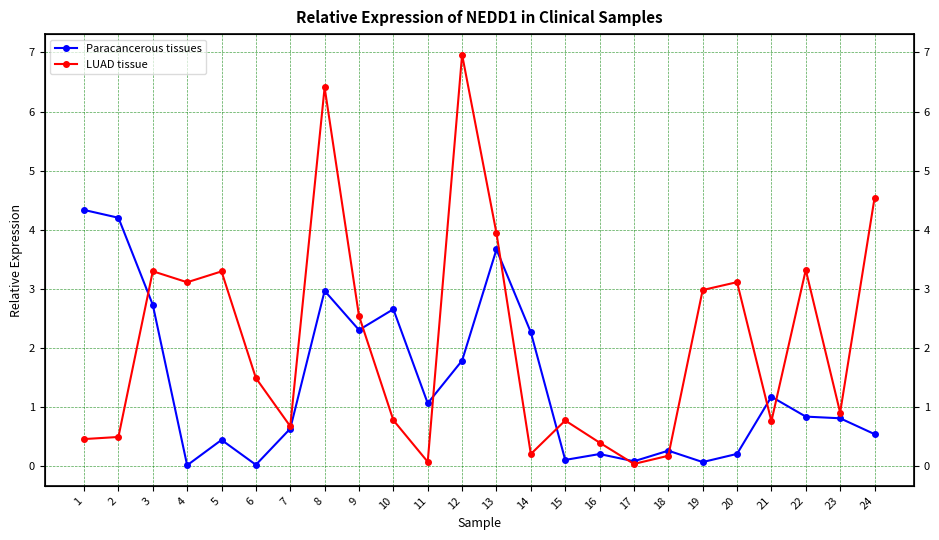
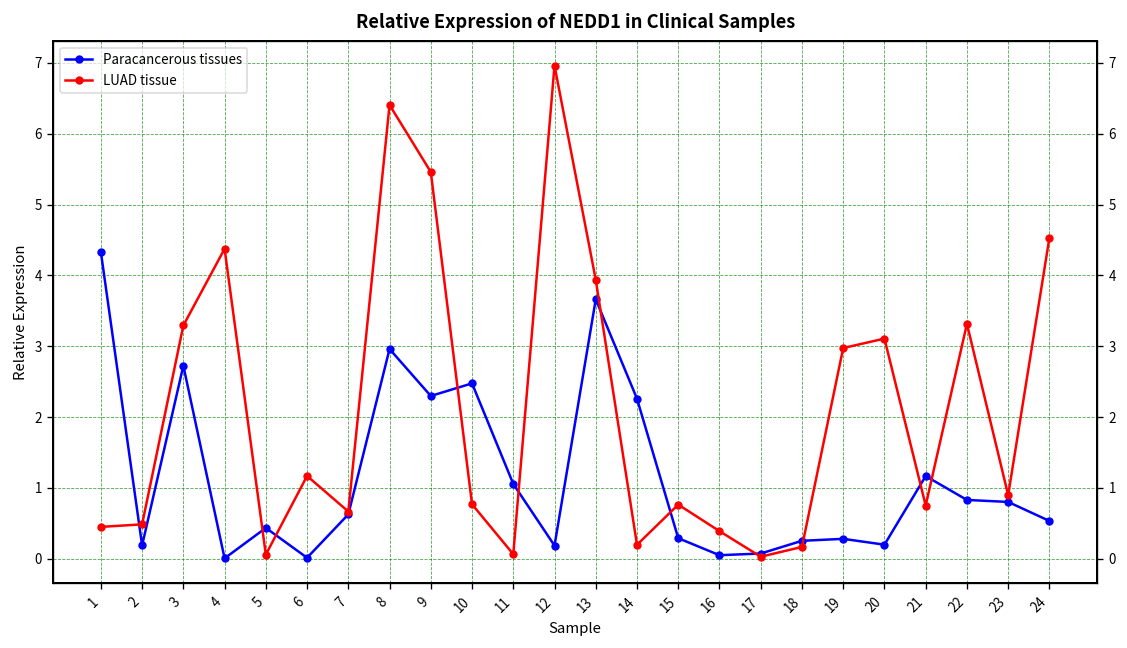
Paracancerous tissues, 2: 4.2 -> 0.2
LUAD tissue, 4: 3.1 -> 4.4
LUAD tissue, 5: 3.3 -> 0.1
LUAD tissue, 6: 1.5 -> 1.2
LUAD tissue, 9: 2.5 -> 5.5
Paracancerous tissues, 10: 2.7 -> 2.5
Paracancerous tissues, 12: 1.8 -> 0.2
Paracancerous tissues, 15: 0.1 -> 0.3
Paracancerous tissues, 16: 0.2 -> 0.1
Paracancerous tissues, 19: 0.1 -> 0.3
